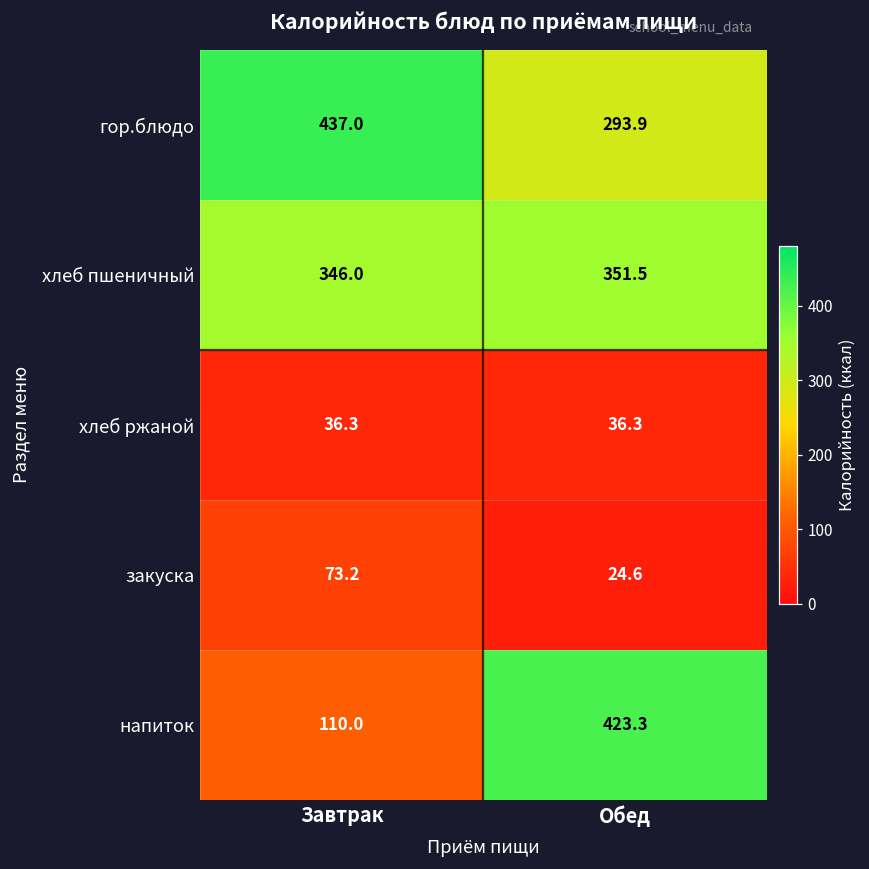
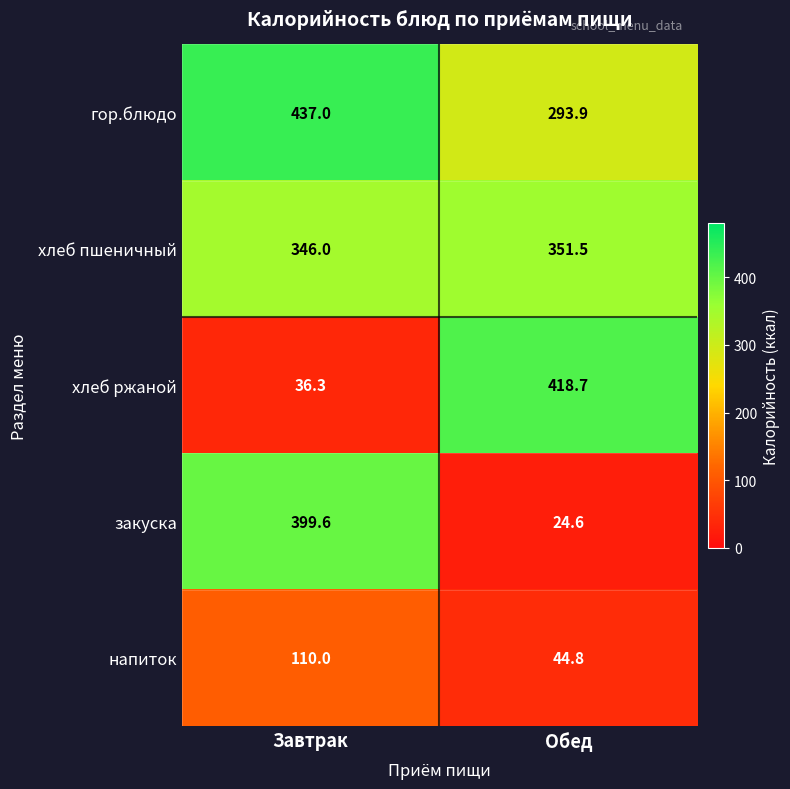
хлеб ржаной, Обед: 36.3 -> 418.7
закуска, Завтрак: 73.2 -> 399.6
напиток, Обед: 423.3 -> 44.8
